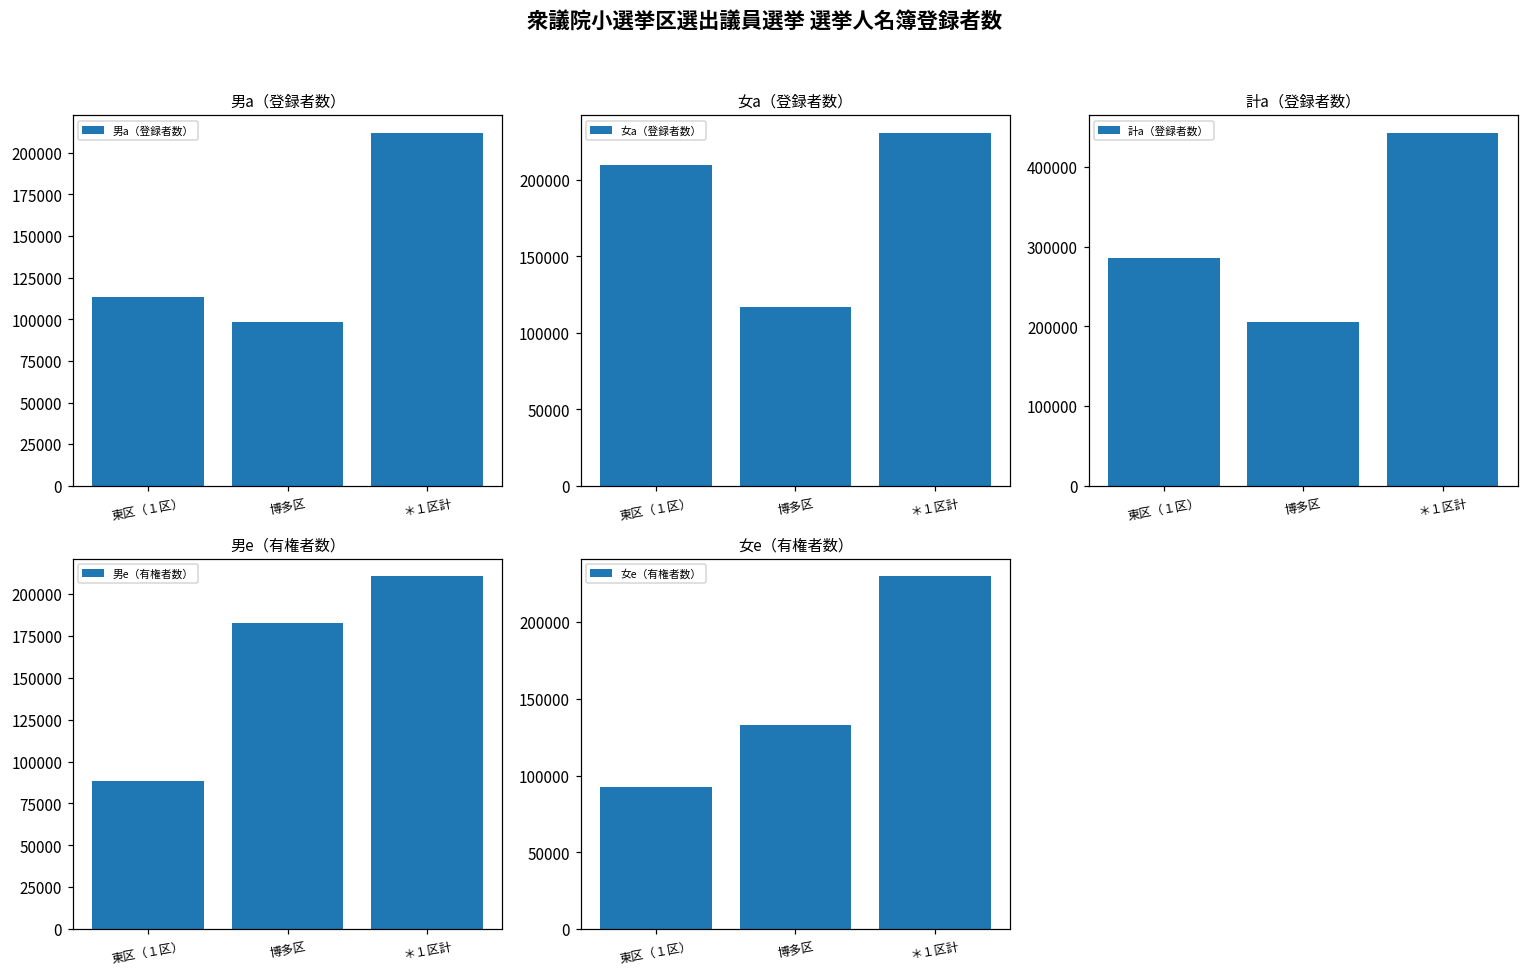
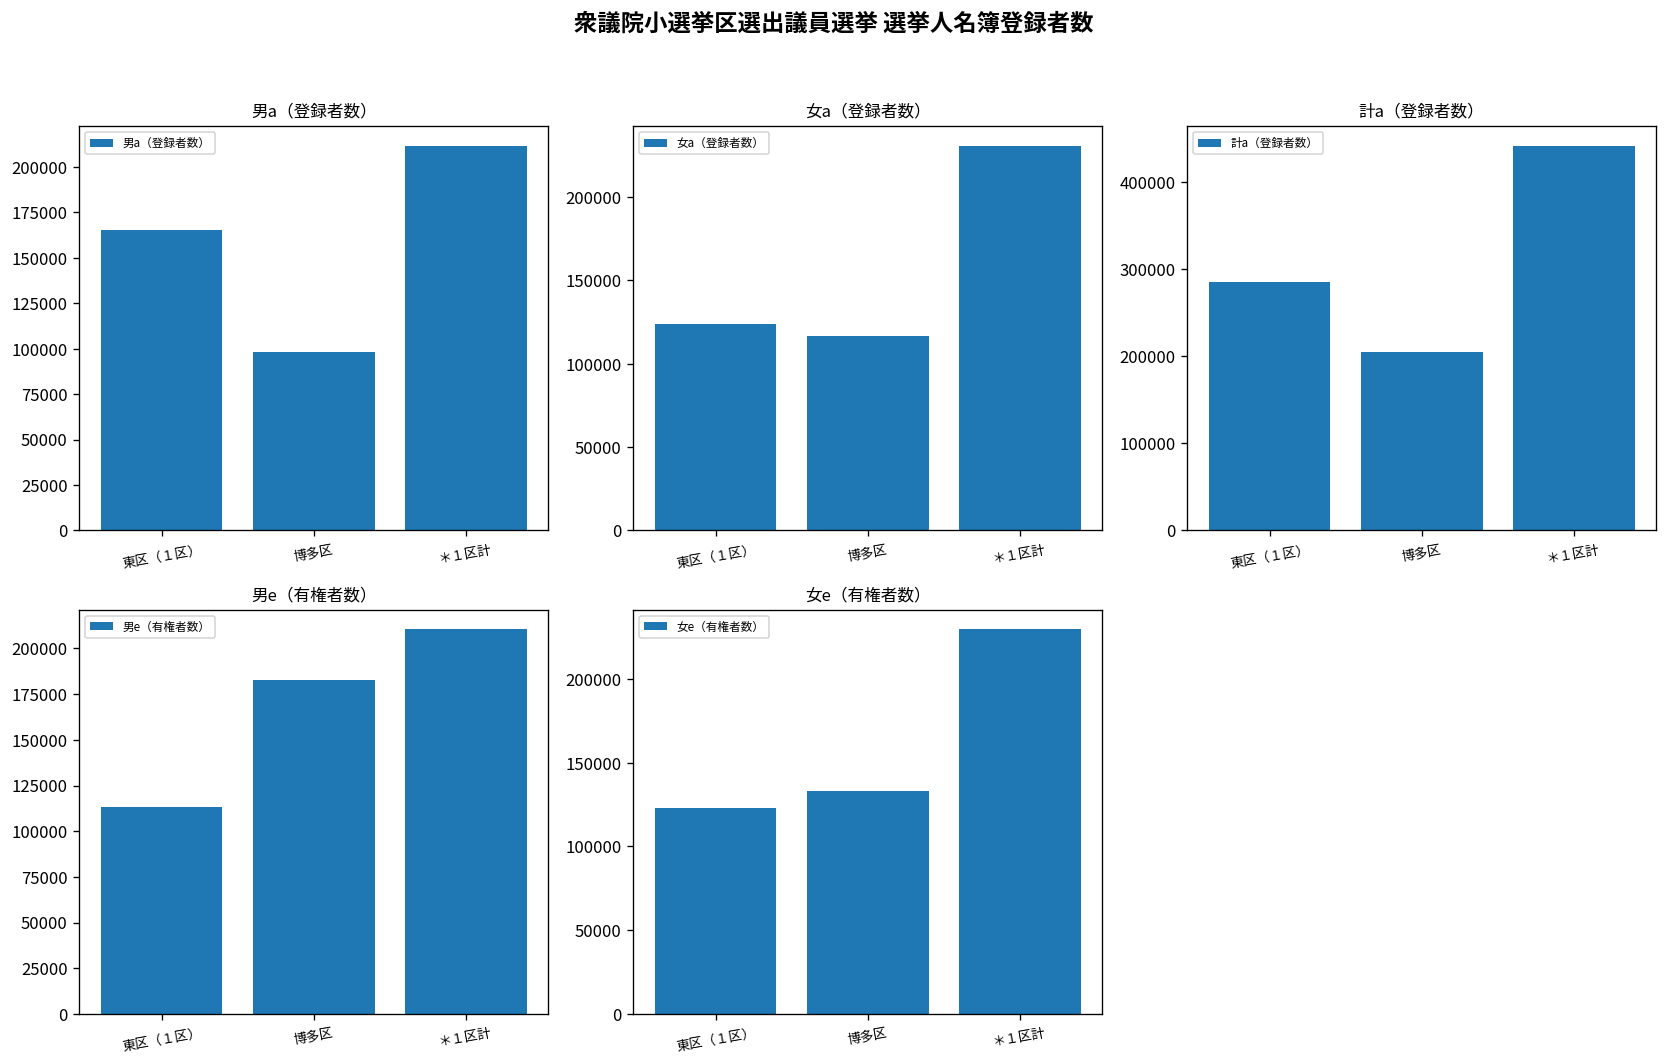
男a（登録者数）, 東区（１区）: 113000 -> 165000
女a（登録者数）, 東区（１区）: 210000 -> 123000
男e（有権者数）, 東区（１区）: 88000 -> 113000
女e（有権者数）, 東区（１区）: 93000 -> 123000
